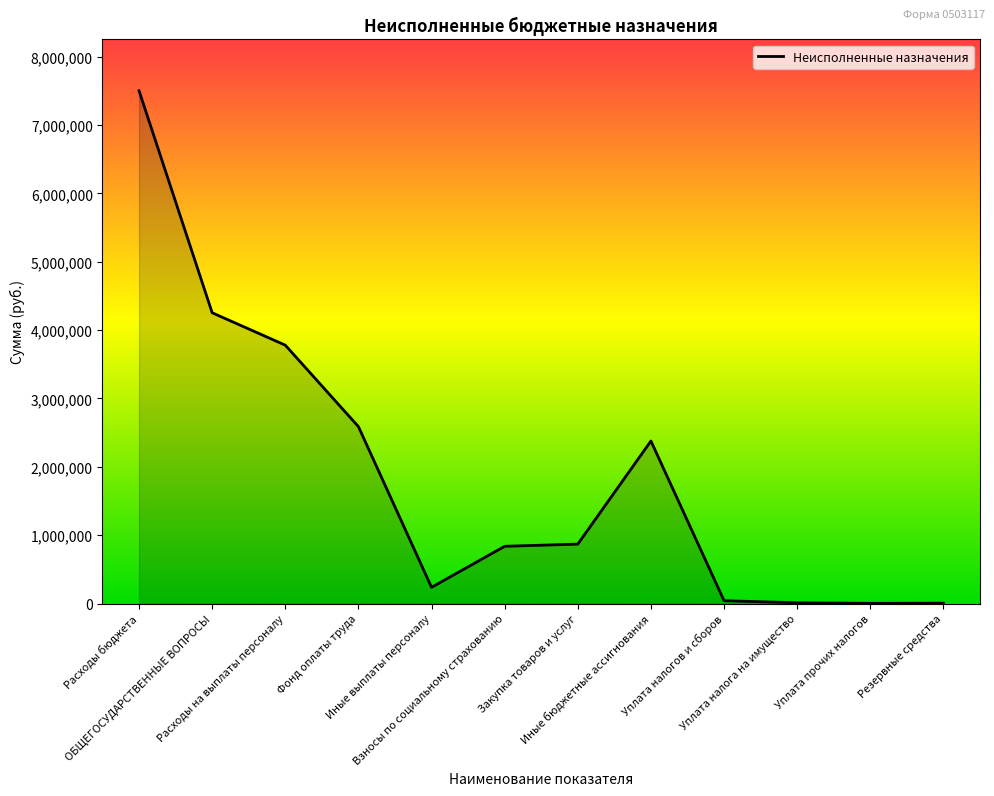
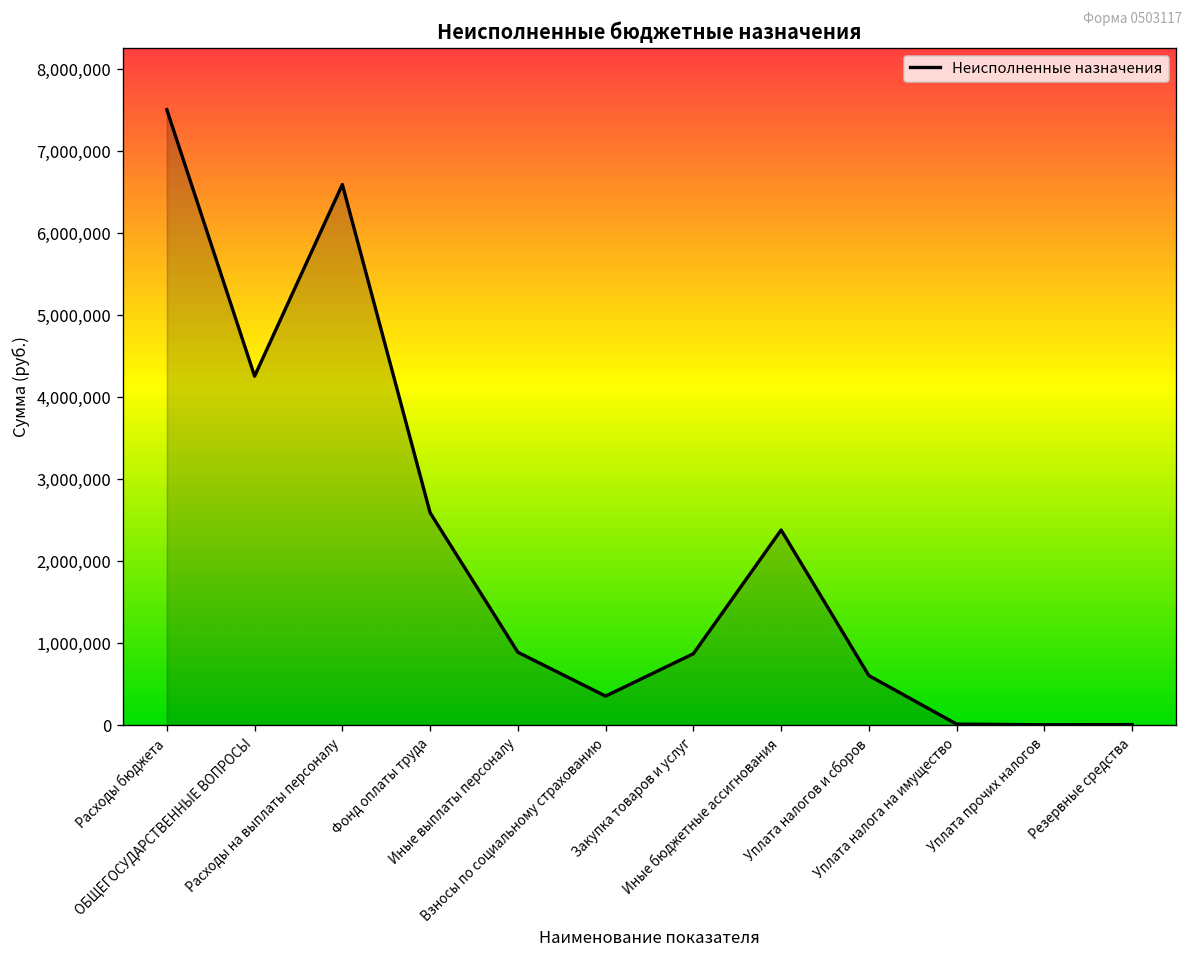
Расходы на выплаты персоналу: 3,800,000 -> 6,600,000
Иные выплаты персоналу: 200,000 -> 900,000
Взносы по социальному страхованию: 800,000 -> 400,000
Уплата налогов и сборов: 0 -> 600,000
